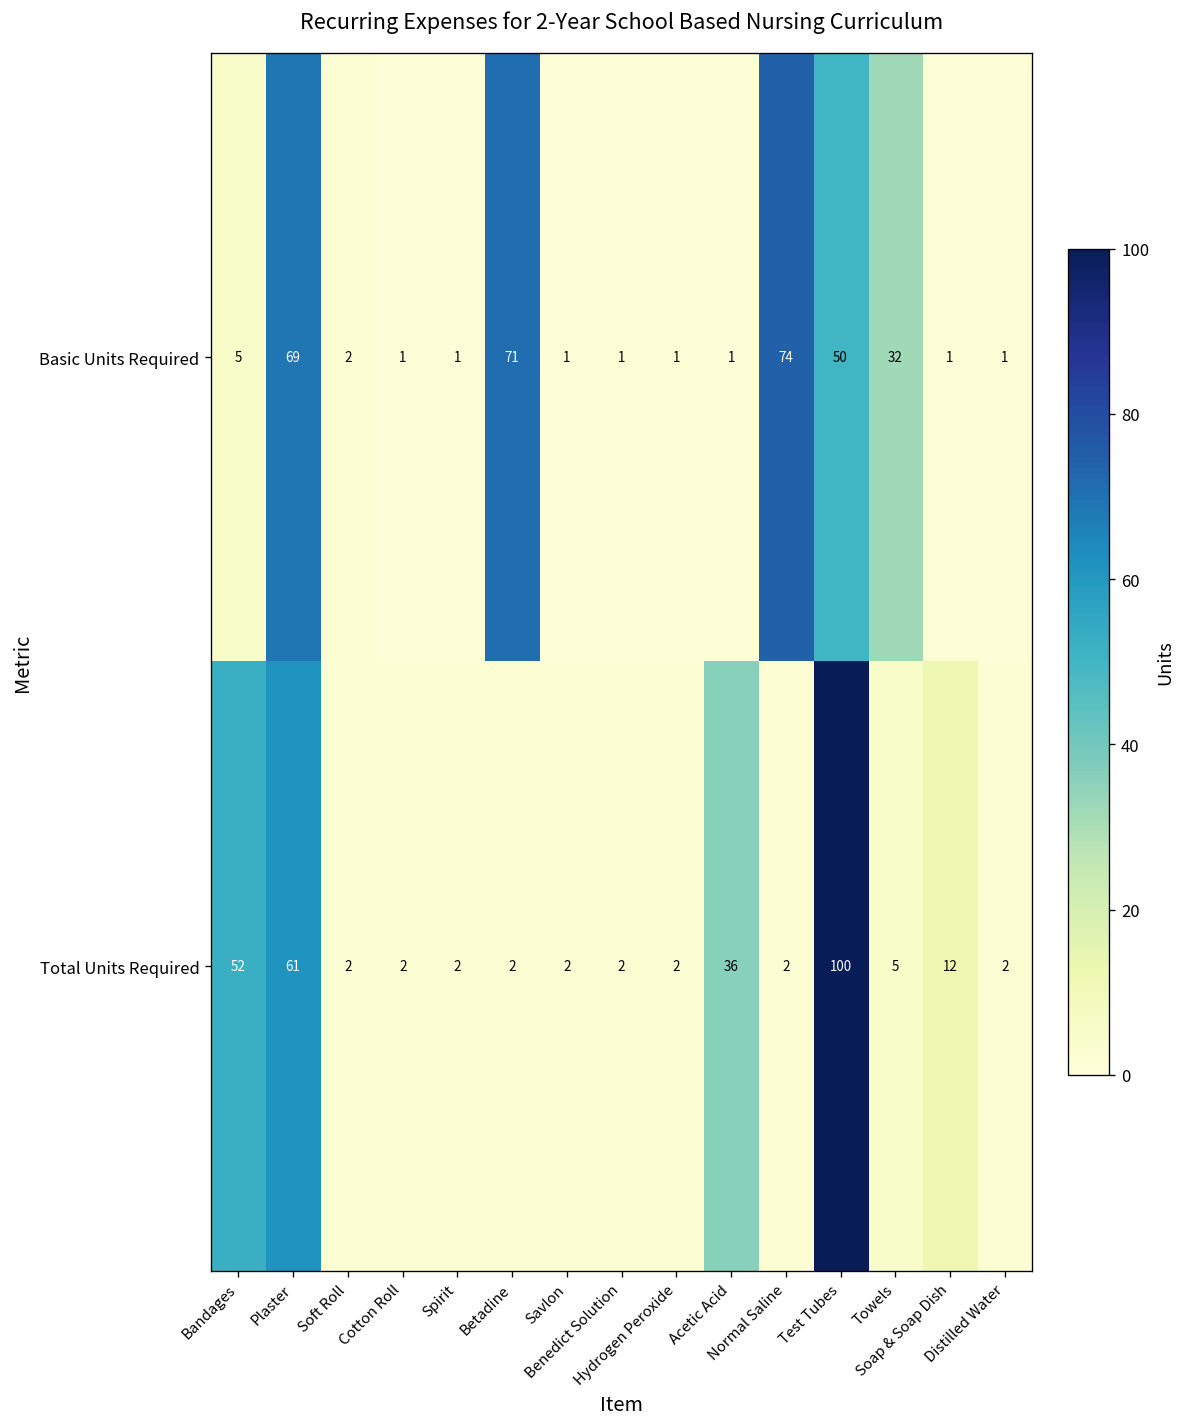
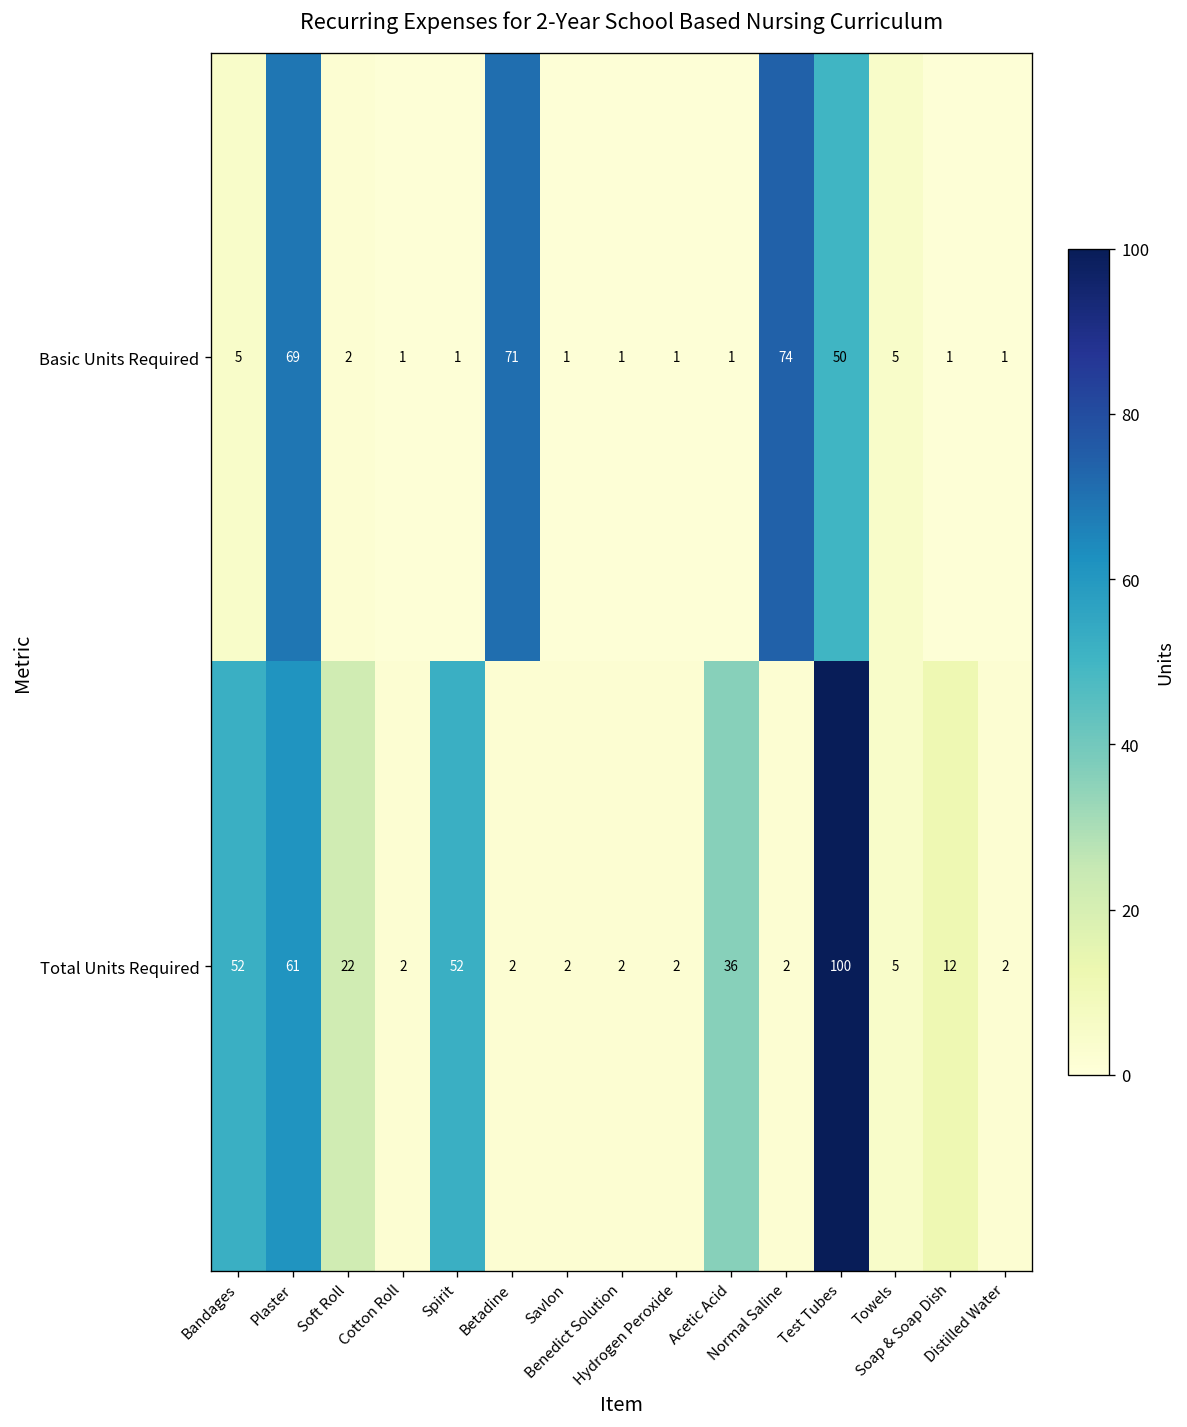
Basic Units Required, Towels: 32 -> 5
Total Units Required, Soft Roll: 2 -> 22
Total Units Required, Spirit: 2 -> 52
